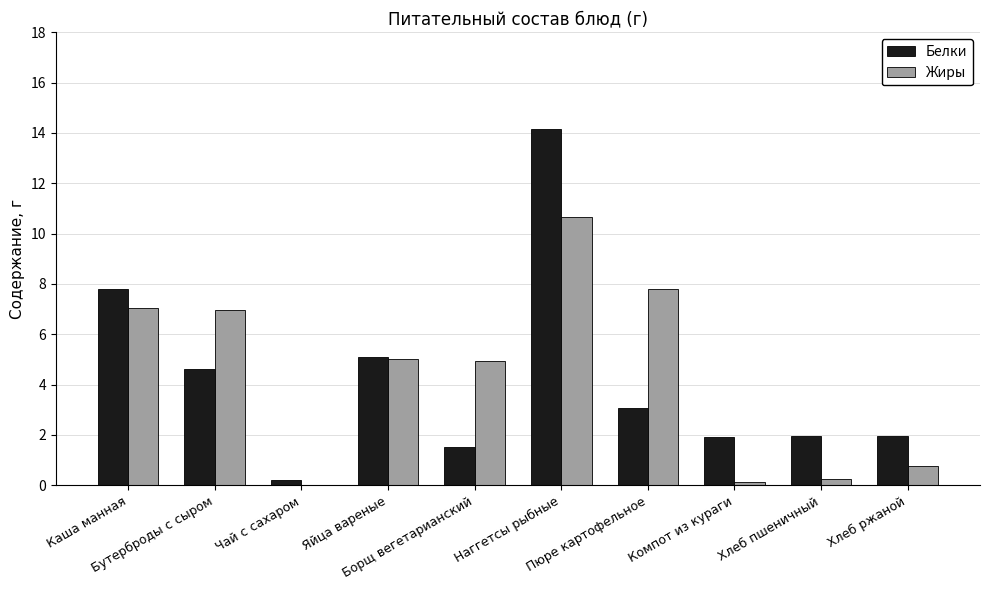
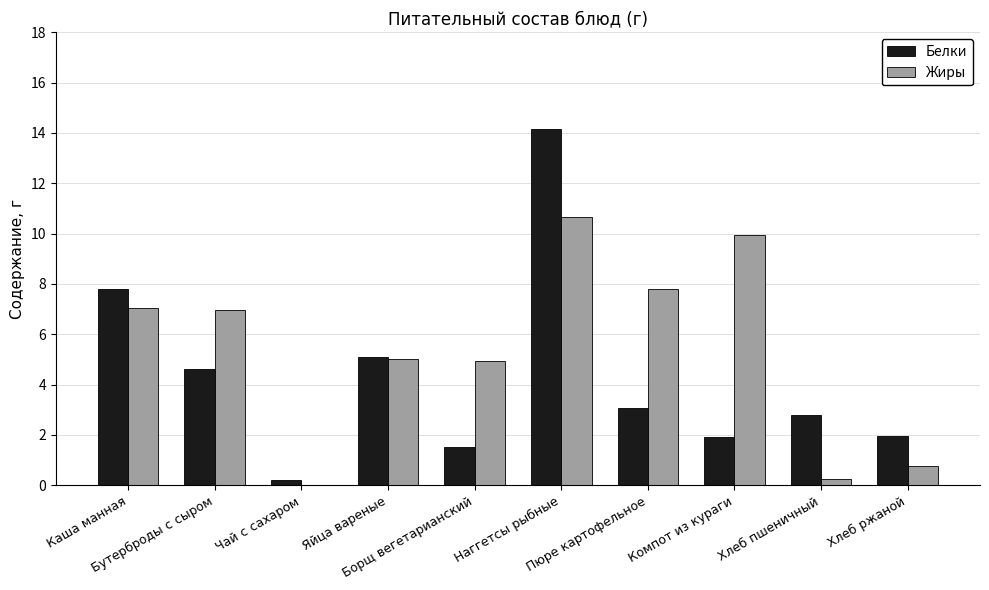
Жиры, Компот из кураги: 0.1 -> 10.0
Белки, Хлеб пшеничный: 2.0 -> 2.8
